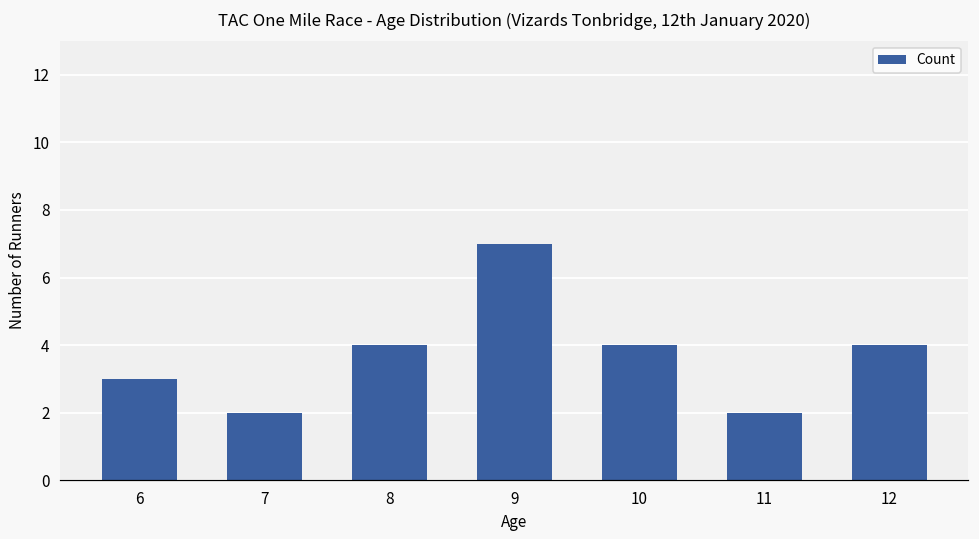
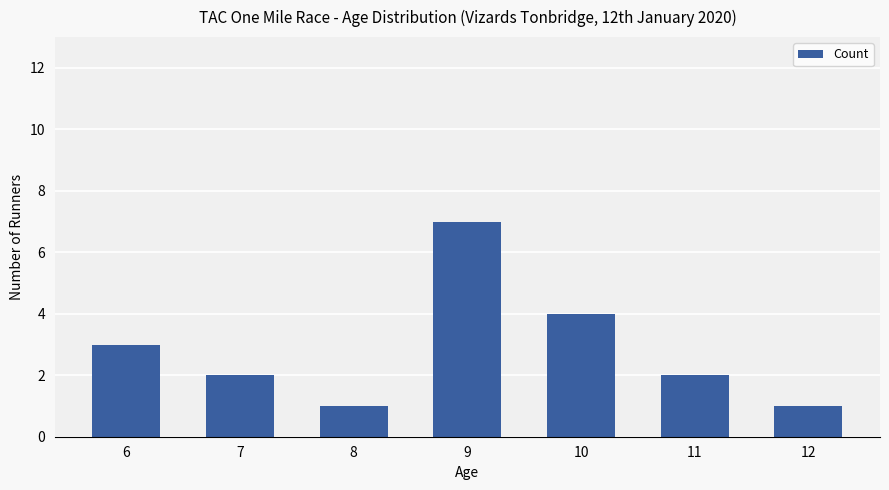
8: 4 -> 1
12: 4 -> 1
